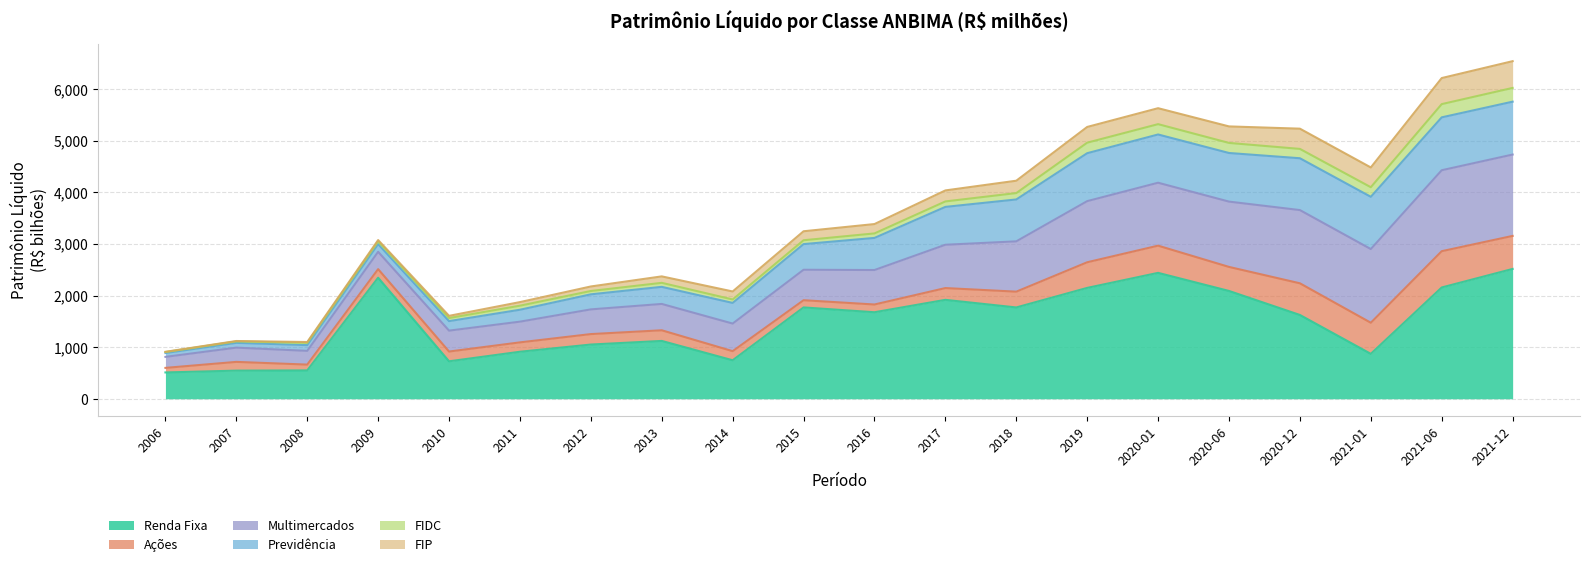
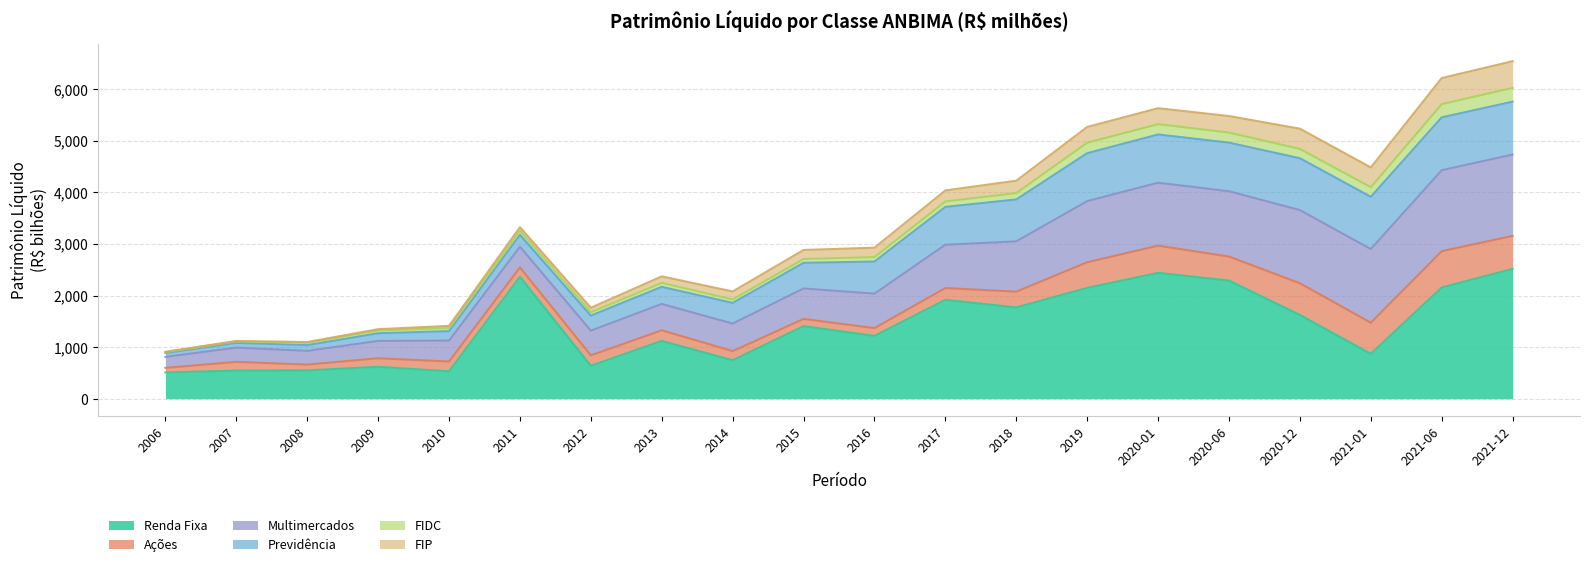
Renda Fixa, 2009: 2,300 -> 600
Renda Fixa, 2010: 700 -> 500
Renda Fixa, 2011: 900 -> 2,400
Renda Fixa, 2012: 1,100 -> 600
Renda Fixa, 2015: 1,800 -> 1,400
Renda Fixa, 2016: 1,700 -> 1,200
Renda Fixa, 2020-06: 2,100 -> 2,300
